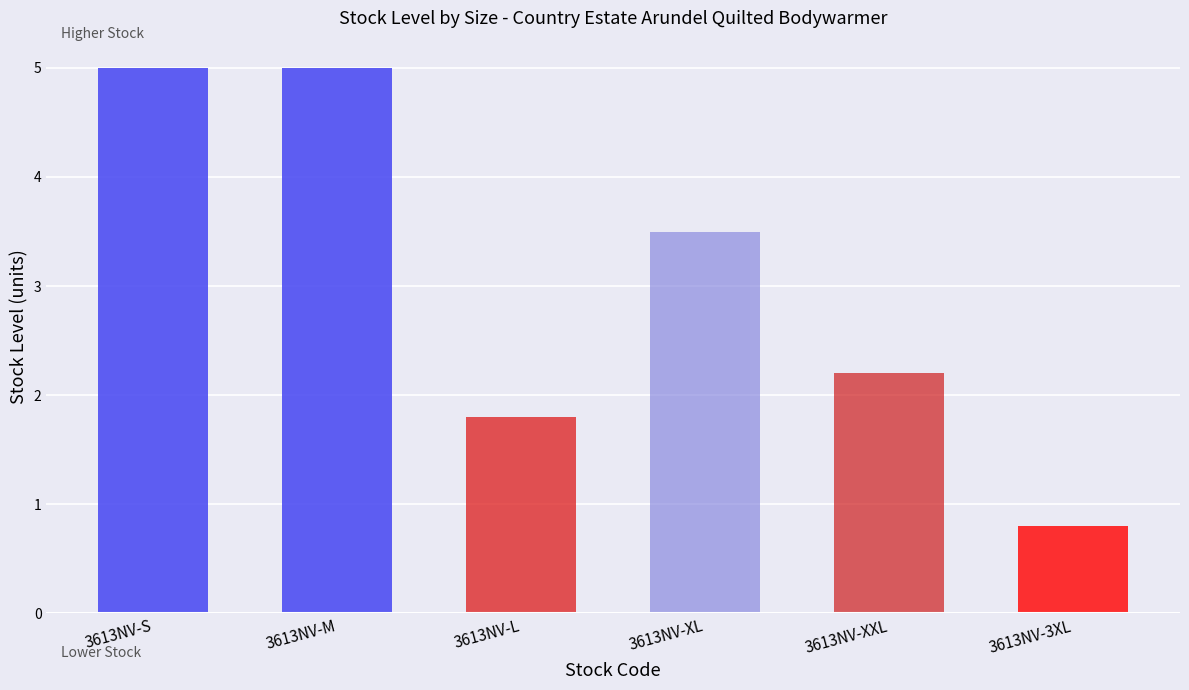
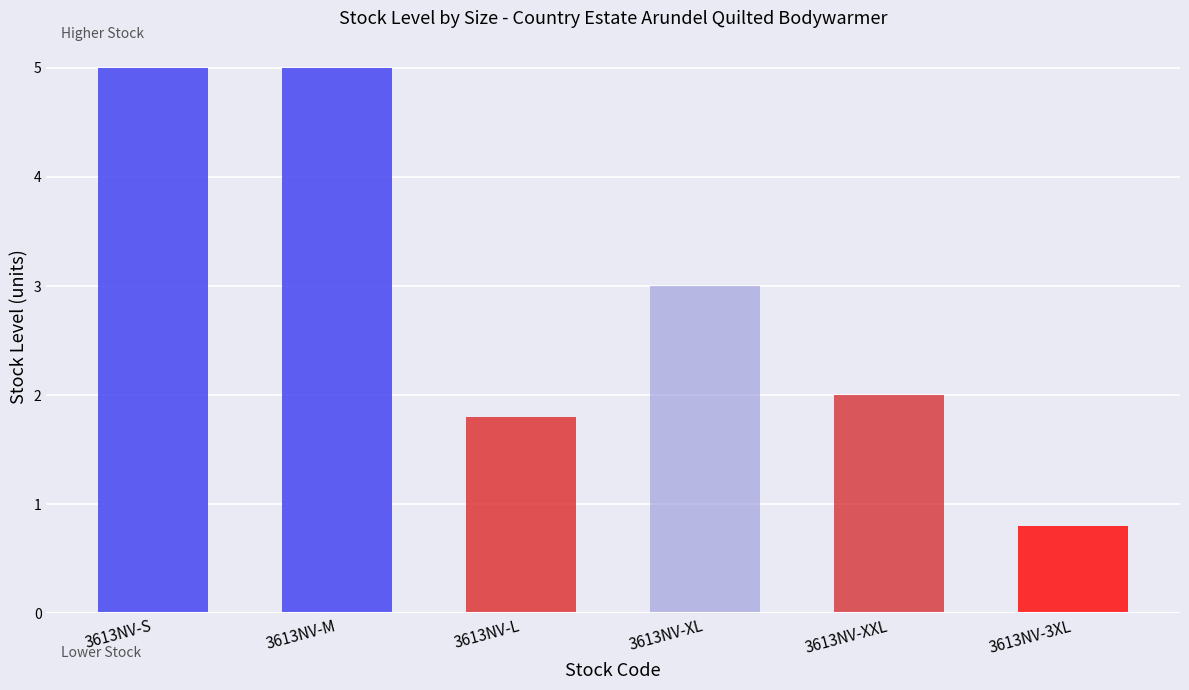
3613NV-XL: 3.5 -> 3.0
3613NV-XXL: 2.2 -> 2.0
